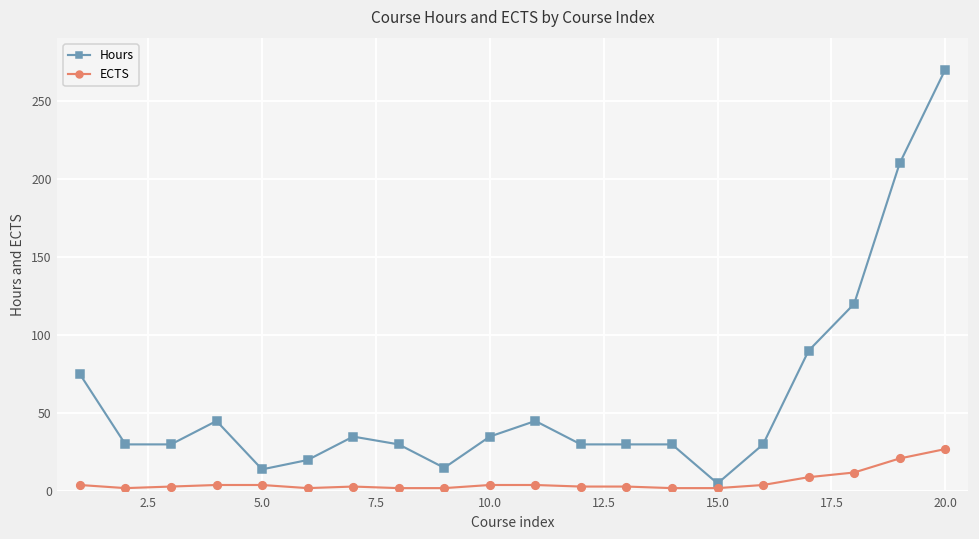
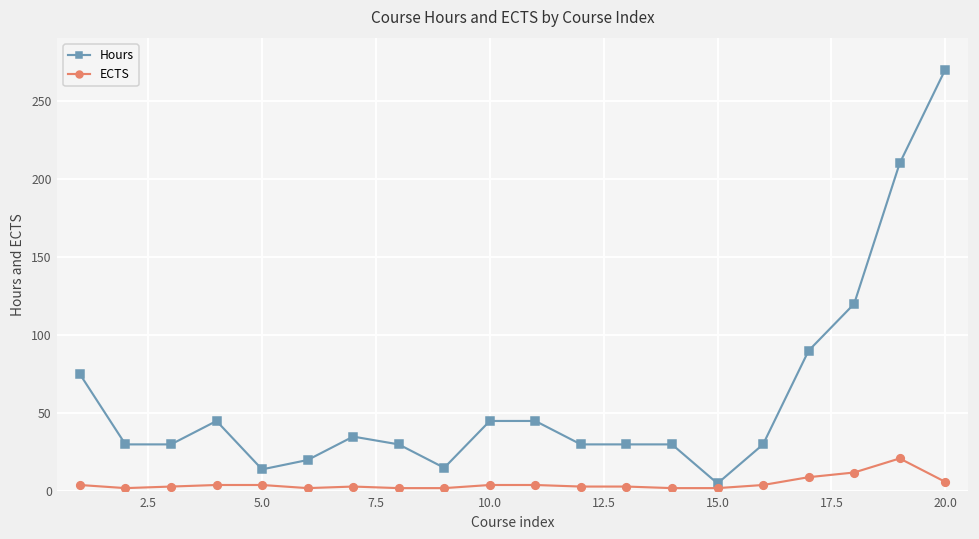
Hours, 10.0: 35 -> 45
ECTS, 20.0: 27 -> 6
